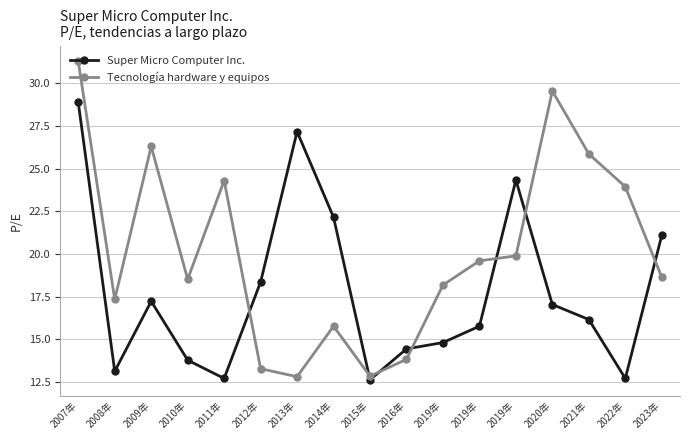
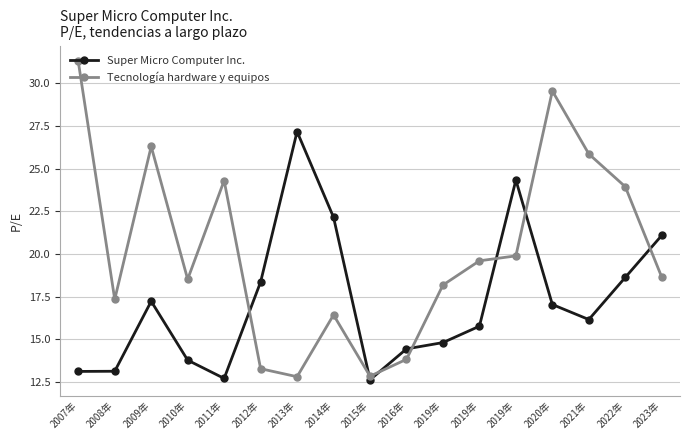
Super Micro Computer Inc., 2007年: 28.9 -> 13.1
Tecnología hardware y equipos, 2014年: 15.8 -> 16.4
Super Micro Computer Inc., 2022年: 12.7 -> 18.6
